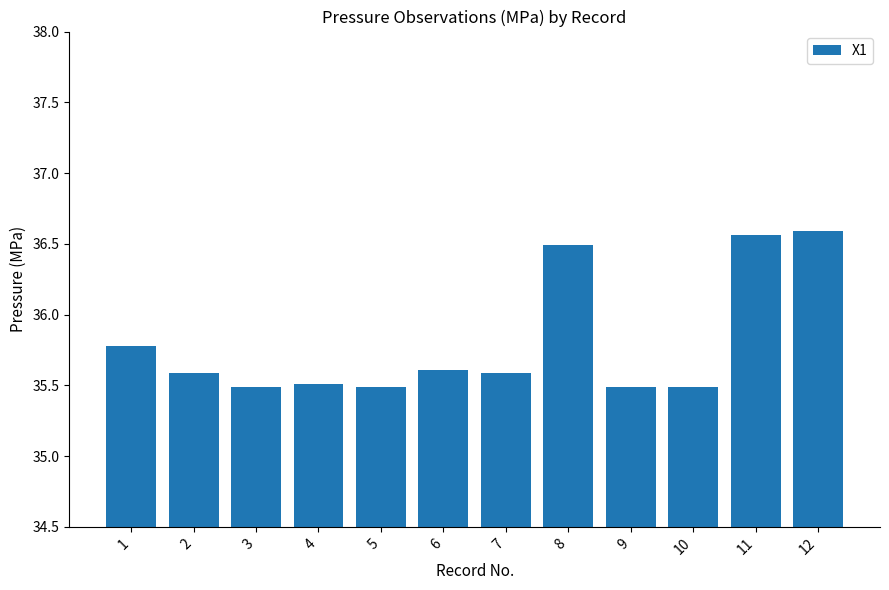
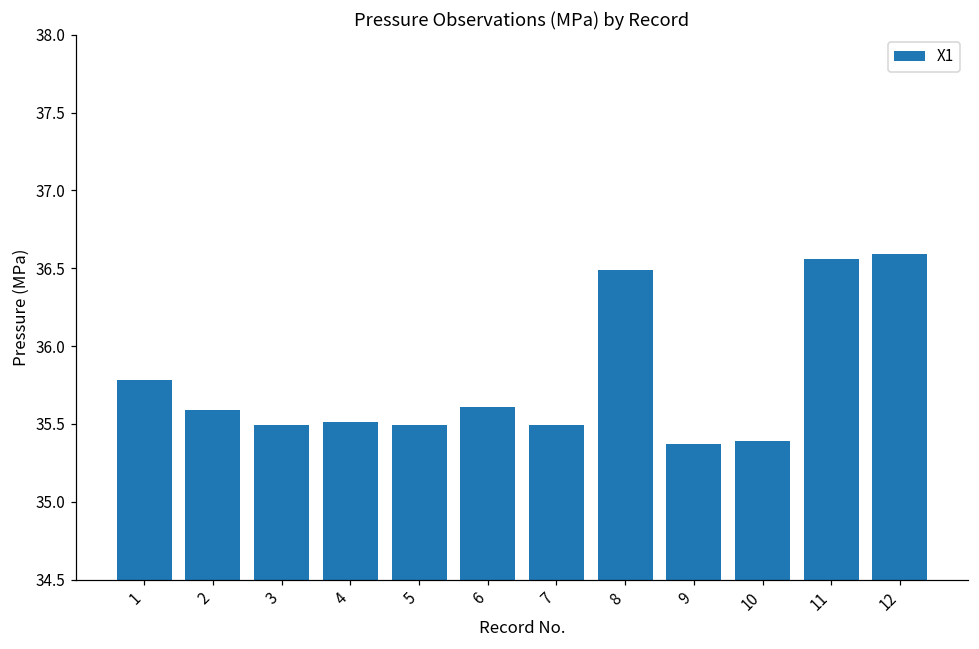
7: 35.59 -> 35.49
9: 35.49 -> 35.37
10: 35.49 -> 35.39
